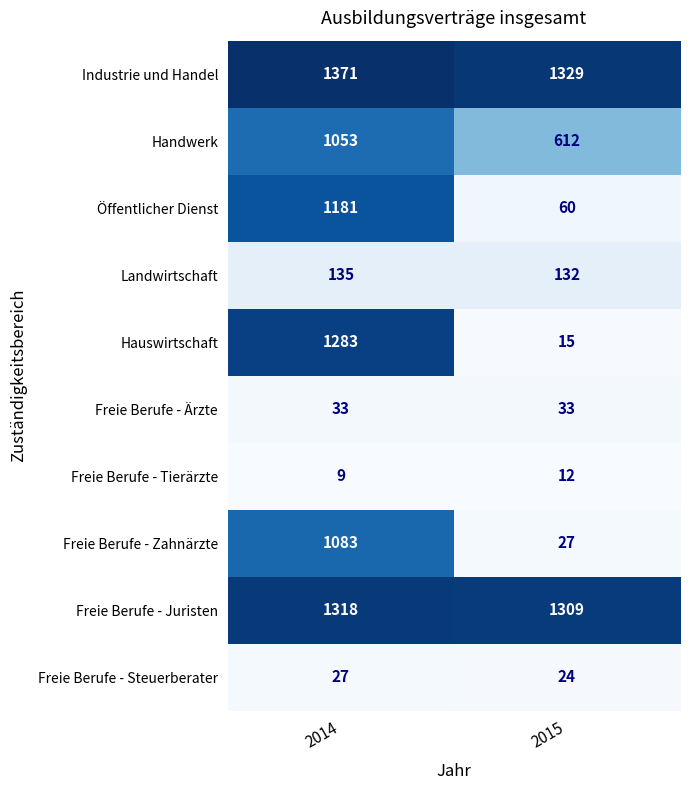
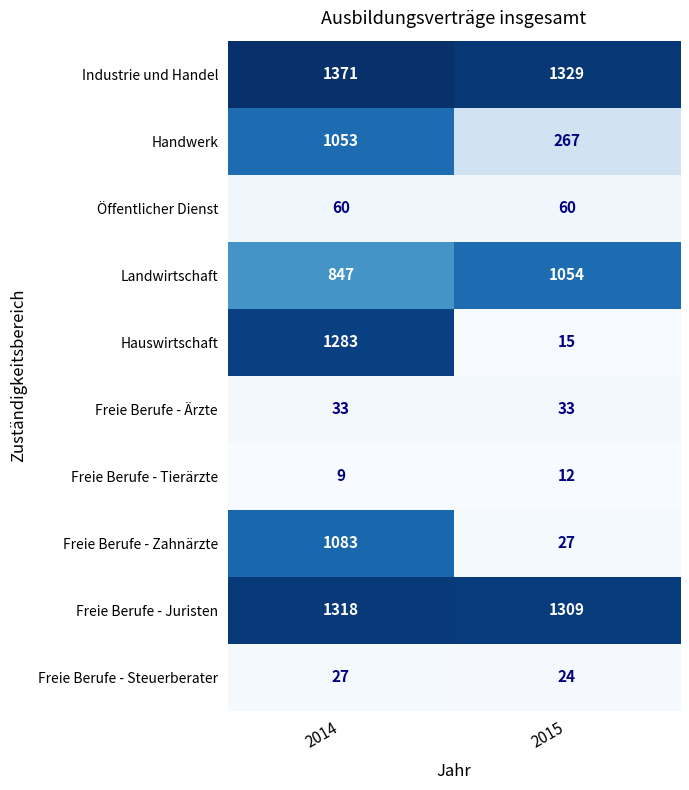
Handwerk, 2015: 612 -> 267
Öffentlicher Dienst, 2014: 1181 -> 60
Landwirtschaft, 2014: 135 -> 847
Landwirtschaft, 2015: 132 -> 1054
